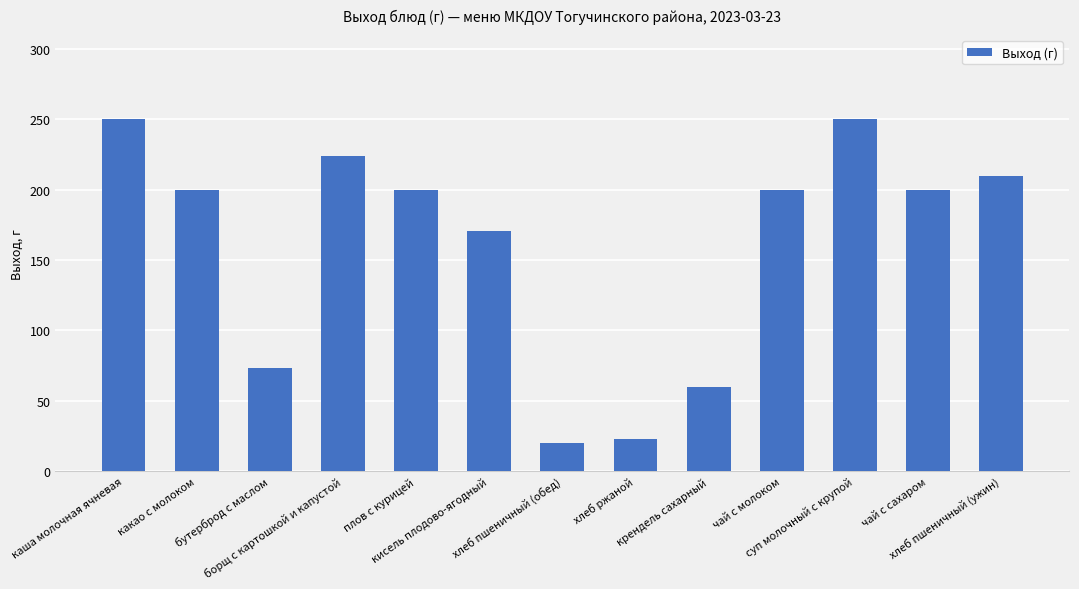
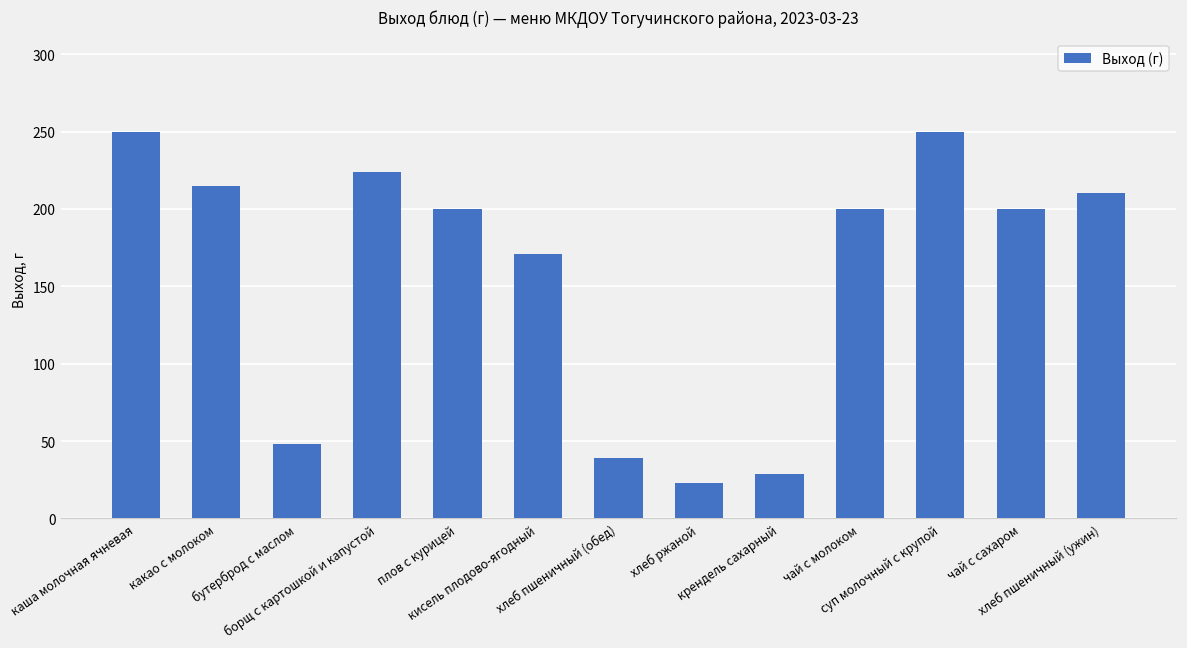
какао с молоком: 200 -> 215
бутерброд с маслом: 73 -> 48
хлеб пшеничный (обед): 20 -> 39
крендель сахарный: 60 -> 29
